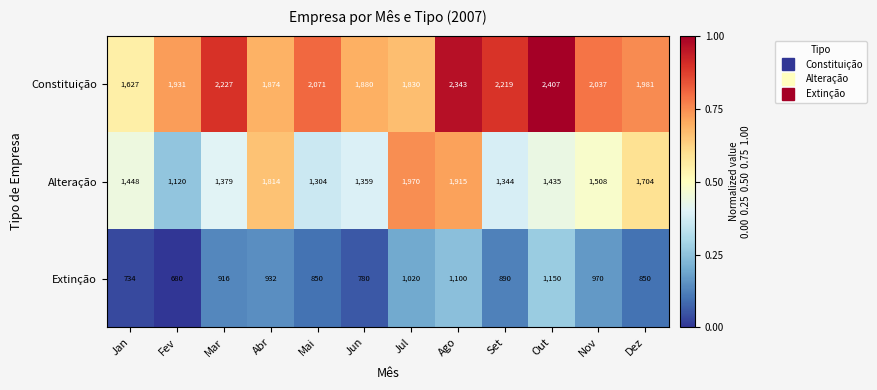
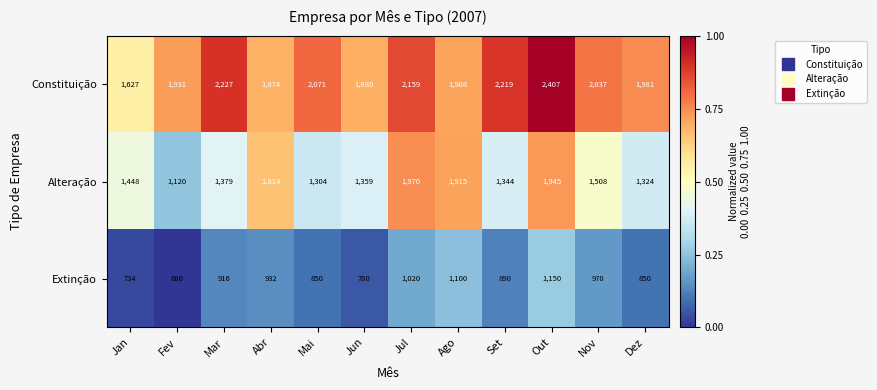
Constituição, Jul: 1,830 -> 2,159
Constituição, Ago: 2,343 -> 1,908
Alteração, Out: 1,435 -> 1,945
Alteração, Dez: 1,704 -> 1,324
